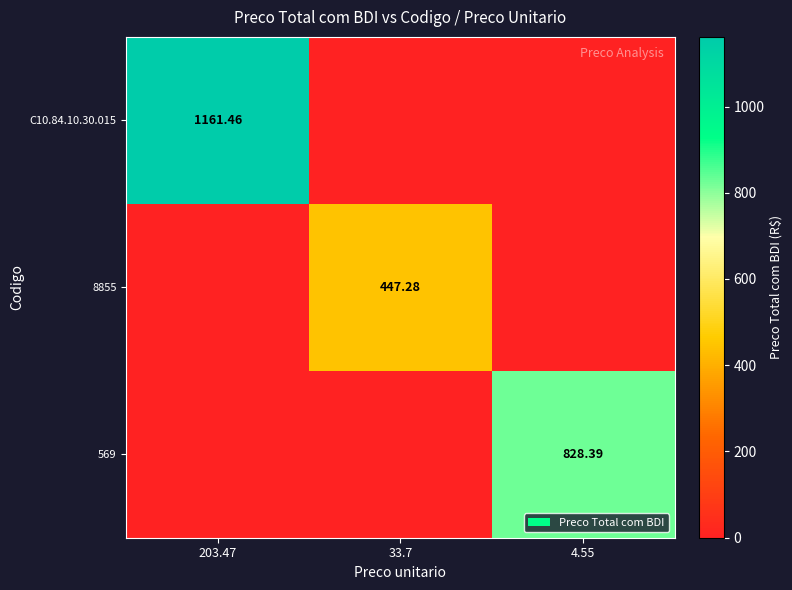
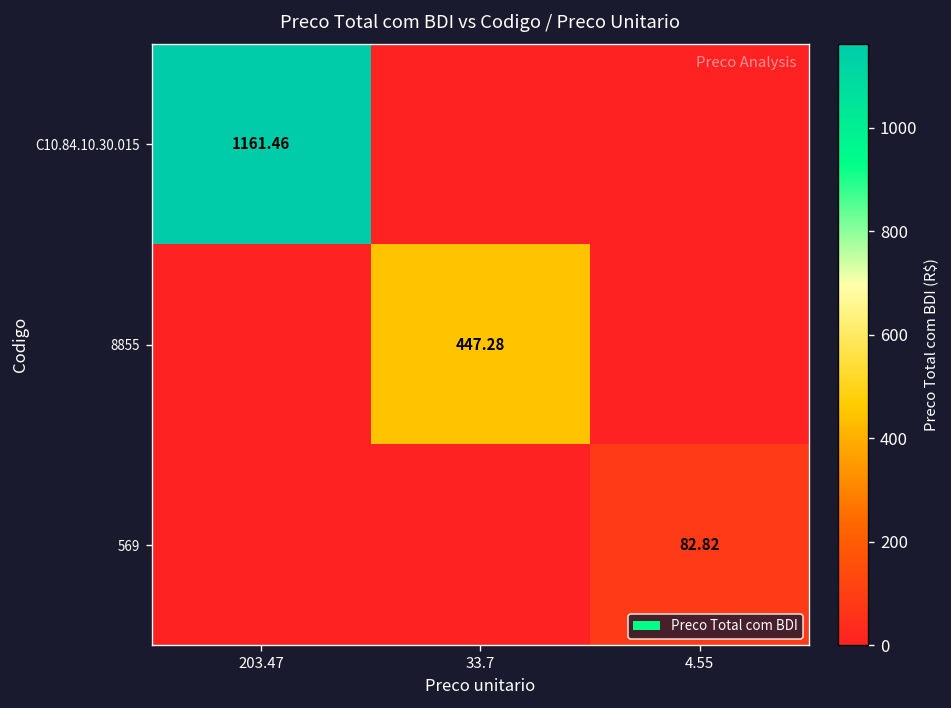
569, 4.55: 828.39 -> 82.82
